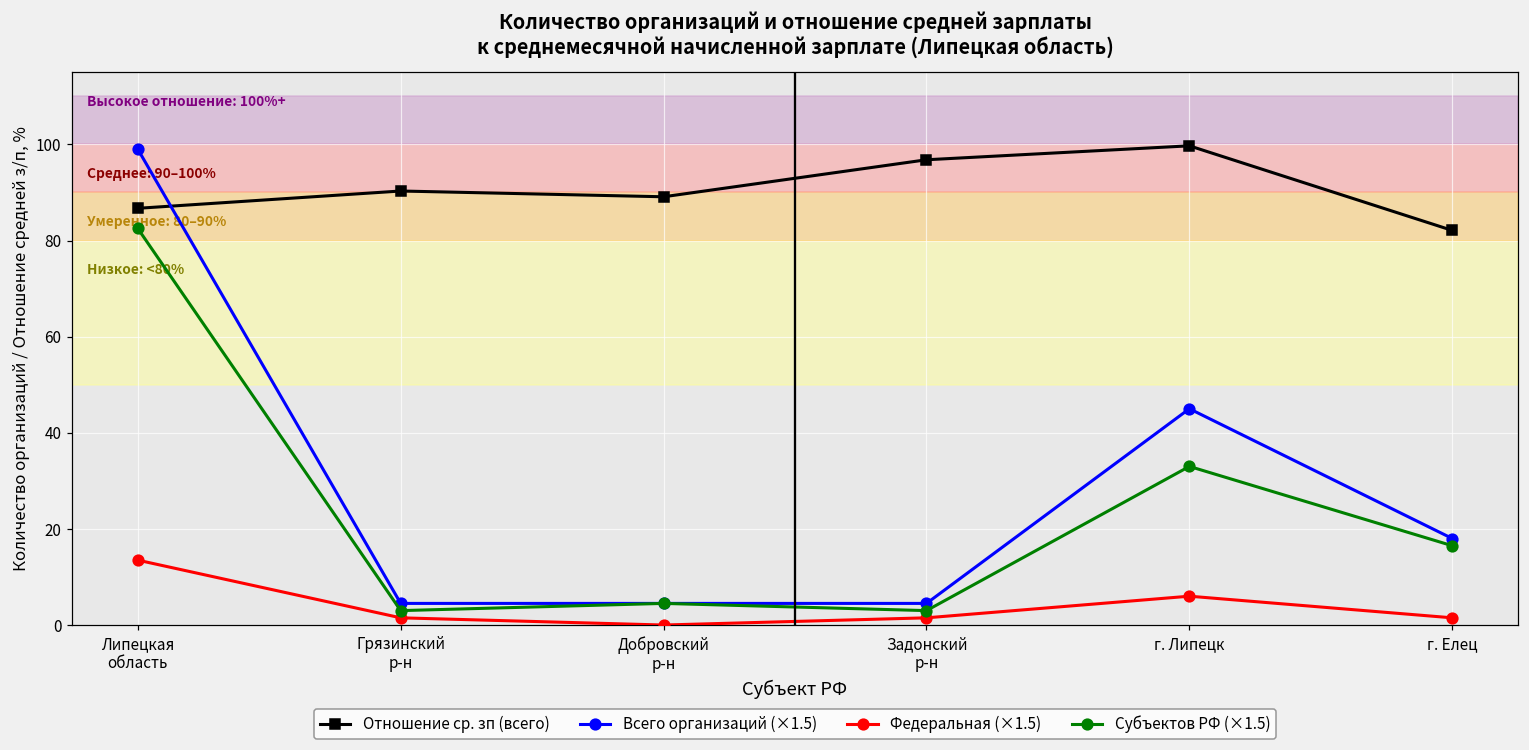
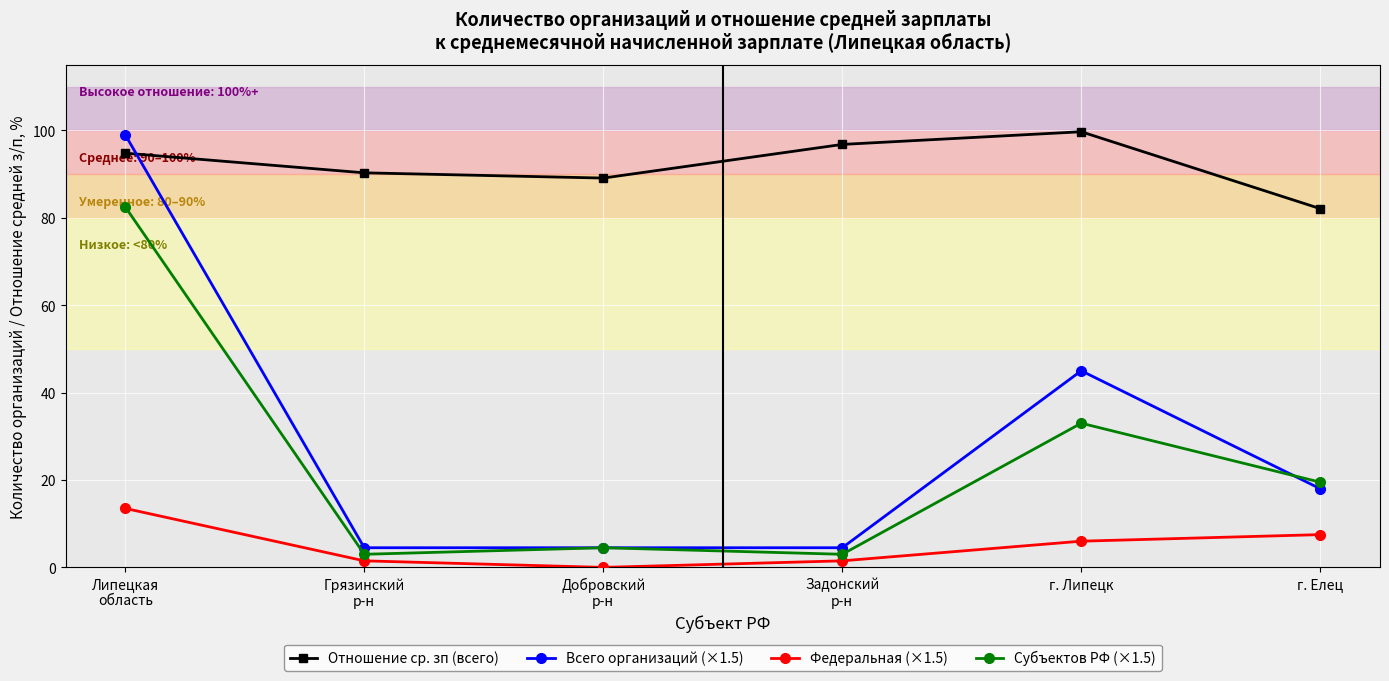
Отношение ср. зп (всего), Липецкая область: 87 -> 95
Федеральная (×1.5), г. Елец: 2 -> 8
Субъектов РФ (×1.5), г. Елец: 17 -> 20
